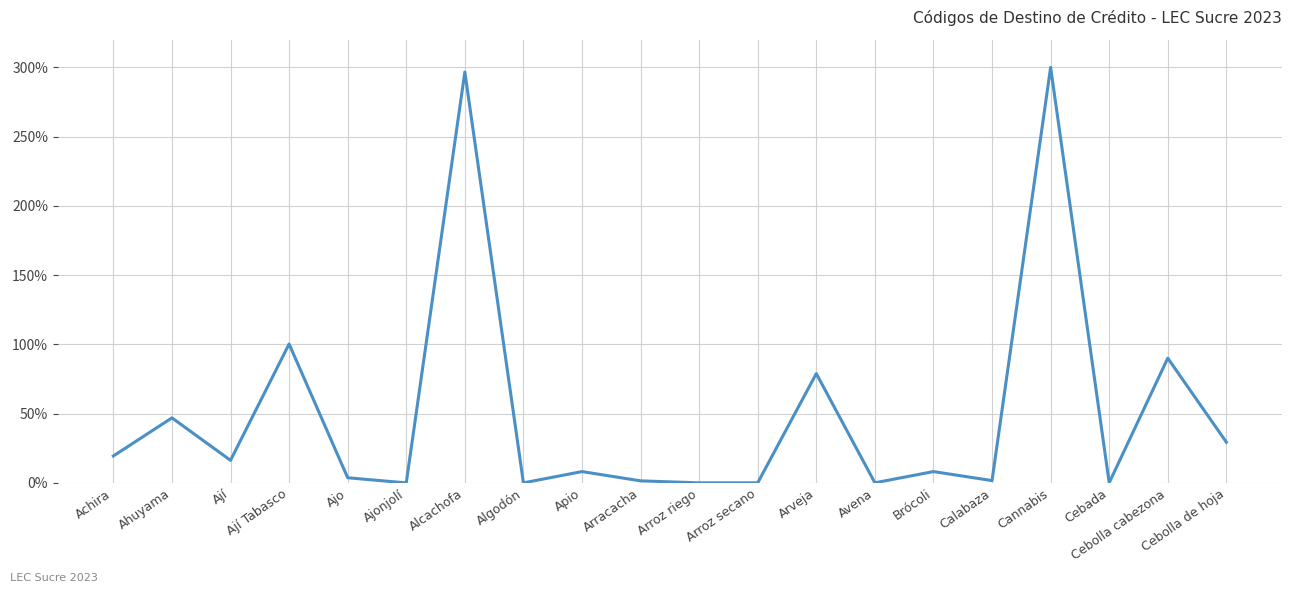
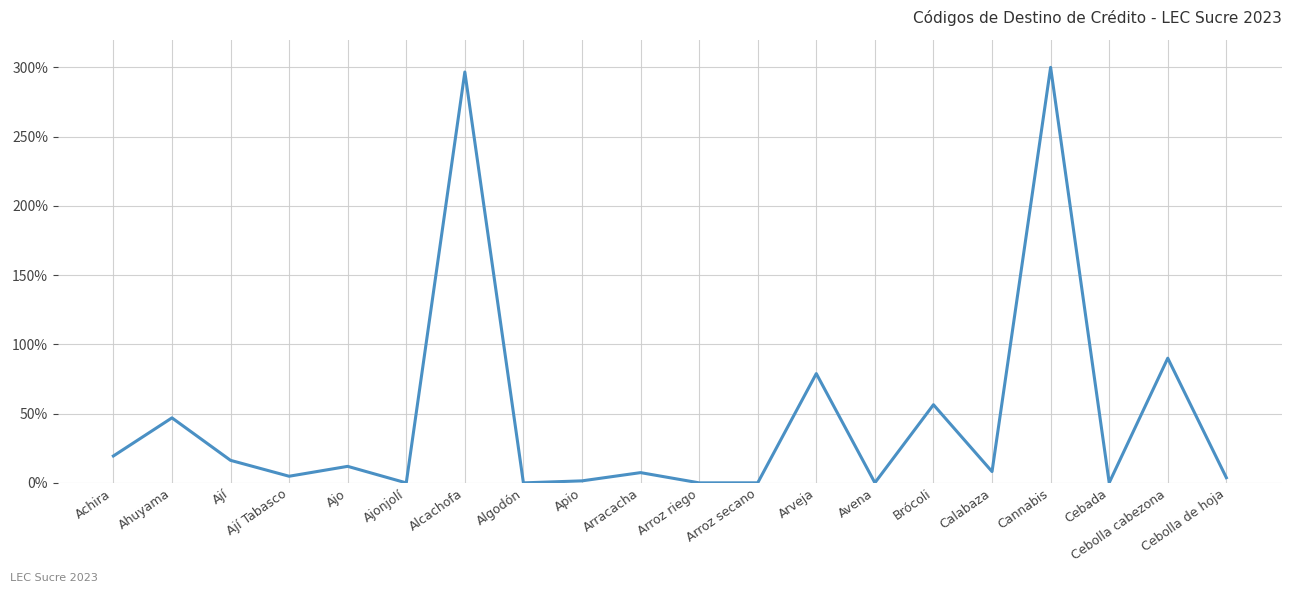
Ají Tabasco: 100% -> 5%
Ajo: 4% -> 12%
Apio: 8% -> 1%
Arracacha: 1% -> 7%
Brócoli: 8% -> 56%
Calabaza: 2% -> 8%
Cebolla de hoja: 29% -> 4%
